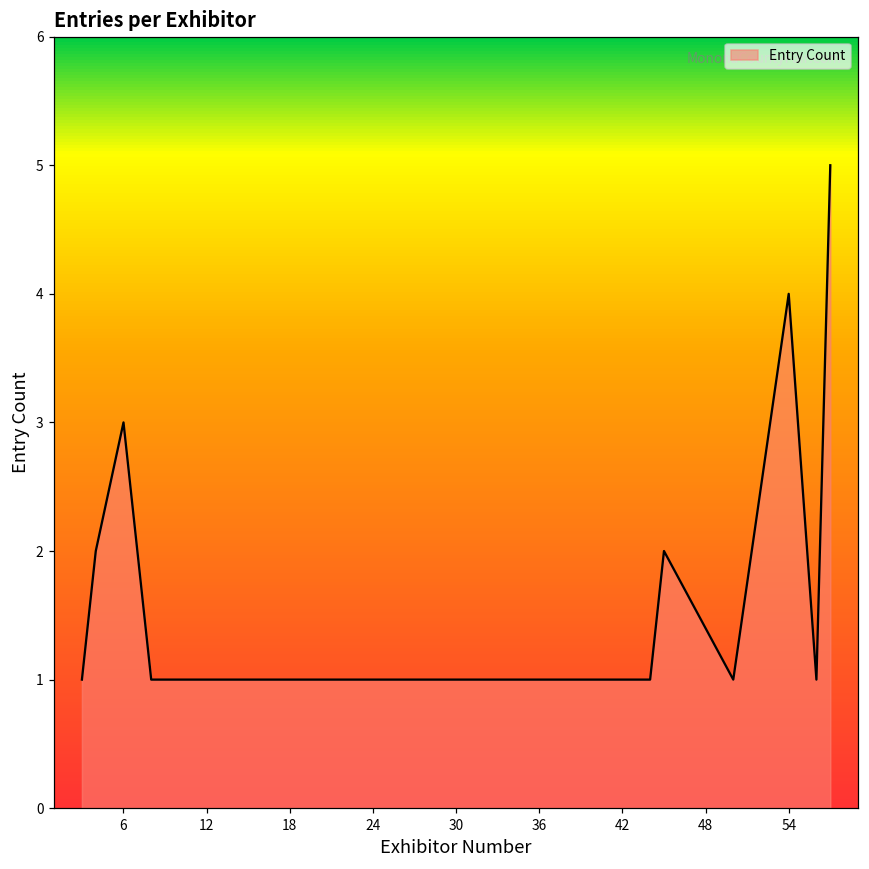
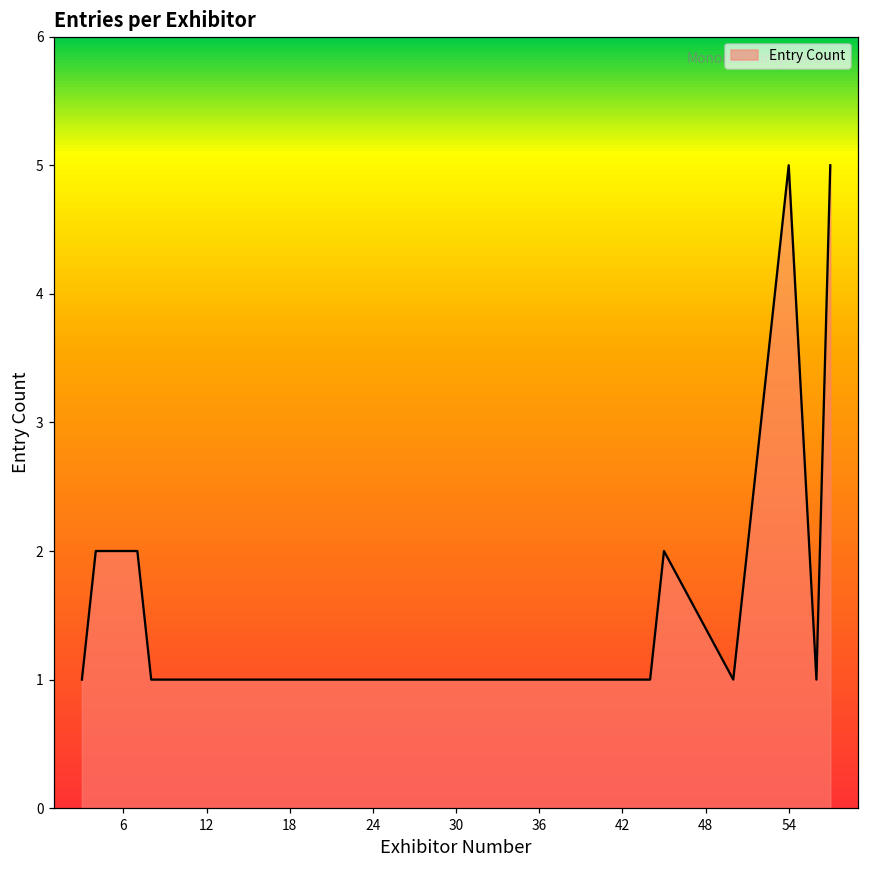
6: 3 -> 2
54: 4 -> 5
